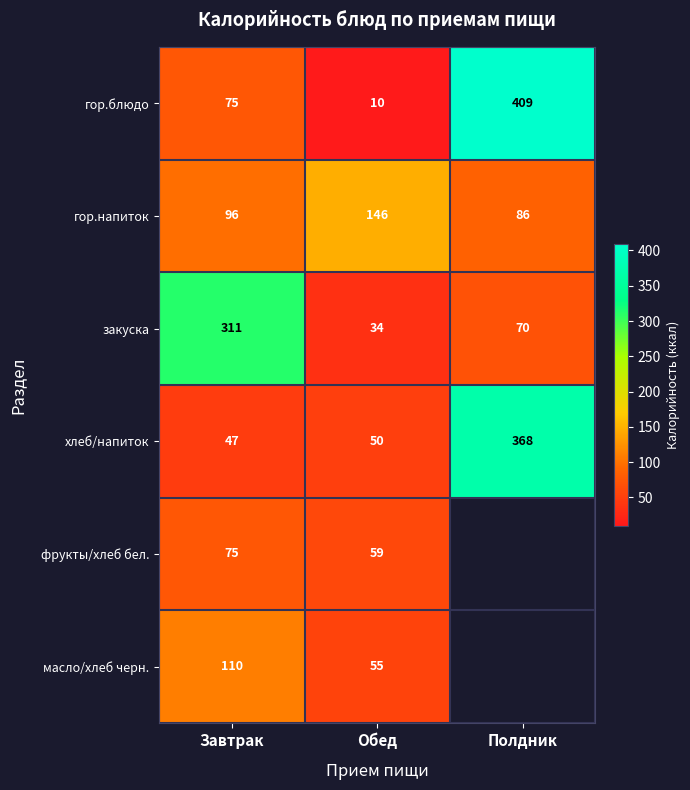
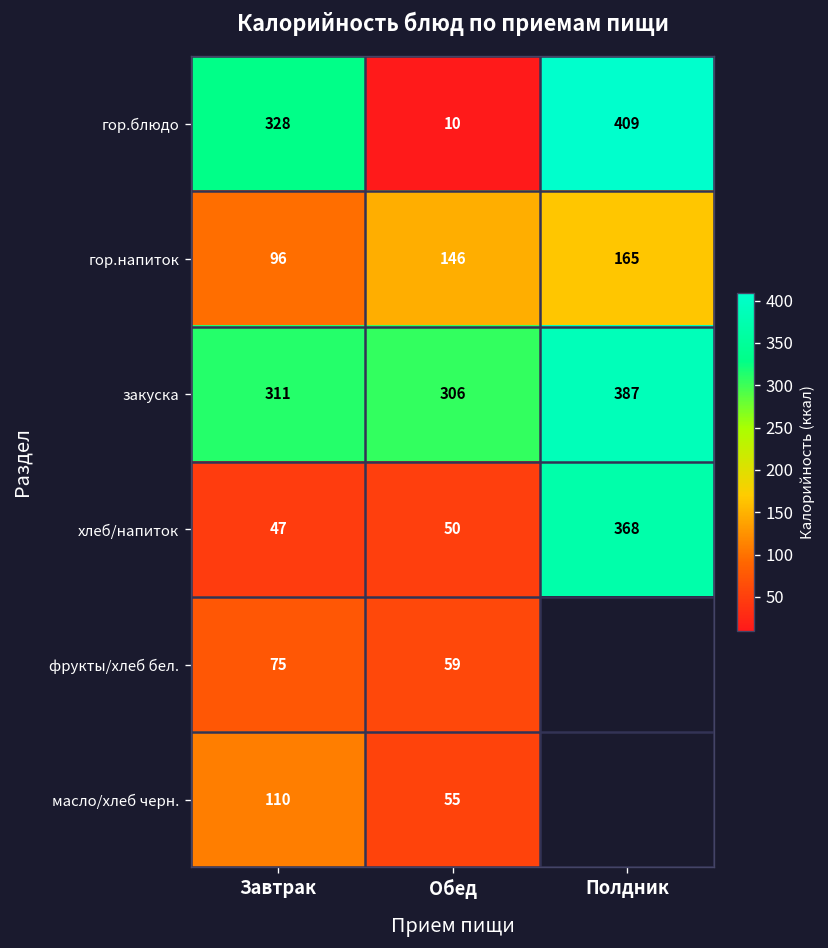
гор.блюдо, Завтрак: 75 -> 328
гор.напиток, Полдник: 86 -> 165
закуска, Обед: 34 -> 306
закуска, Полдник: 70 -> 387
